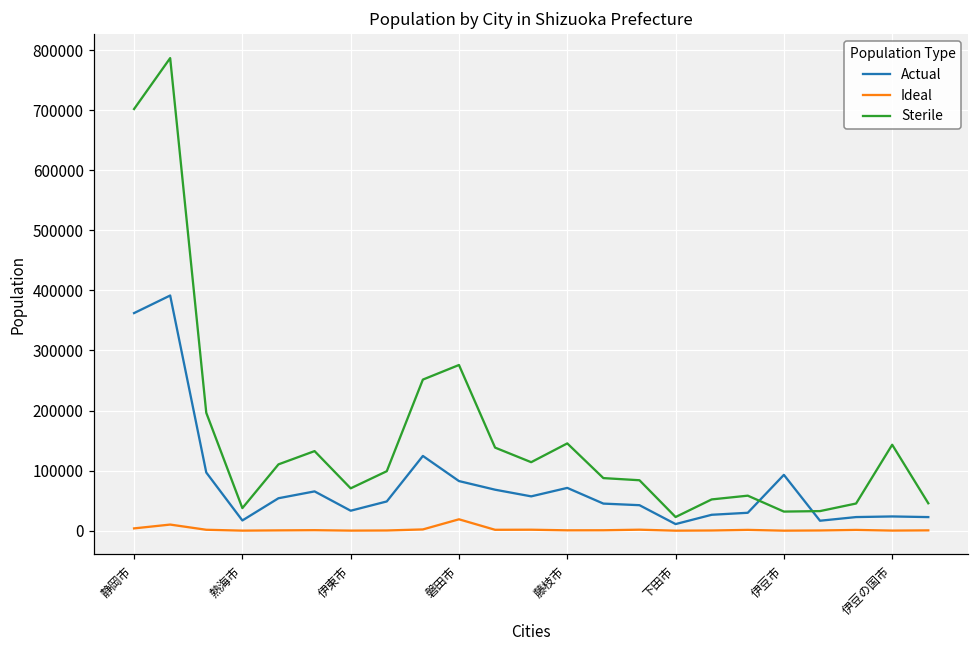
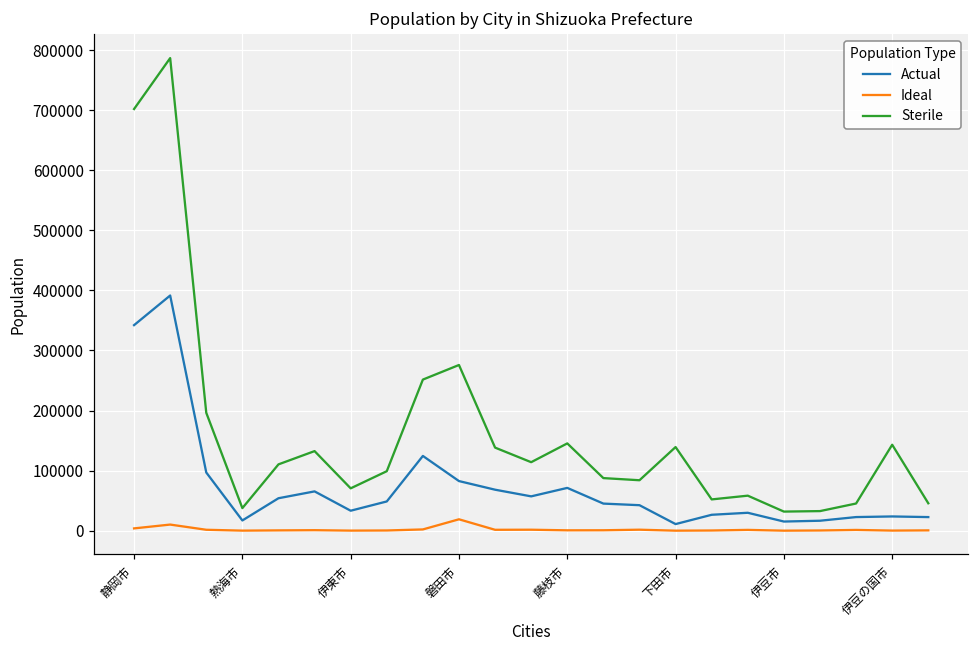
Actual, 静岡市: 360000 -> 340000
Sterile, 下田市: 20000 -> 140000
Actual, 伊豆市: 90000 -> 20000
